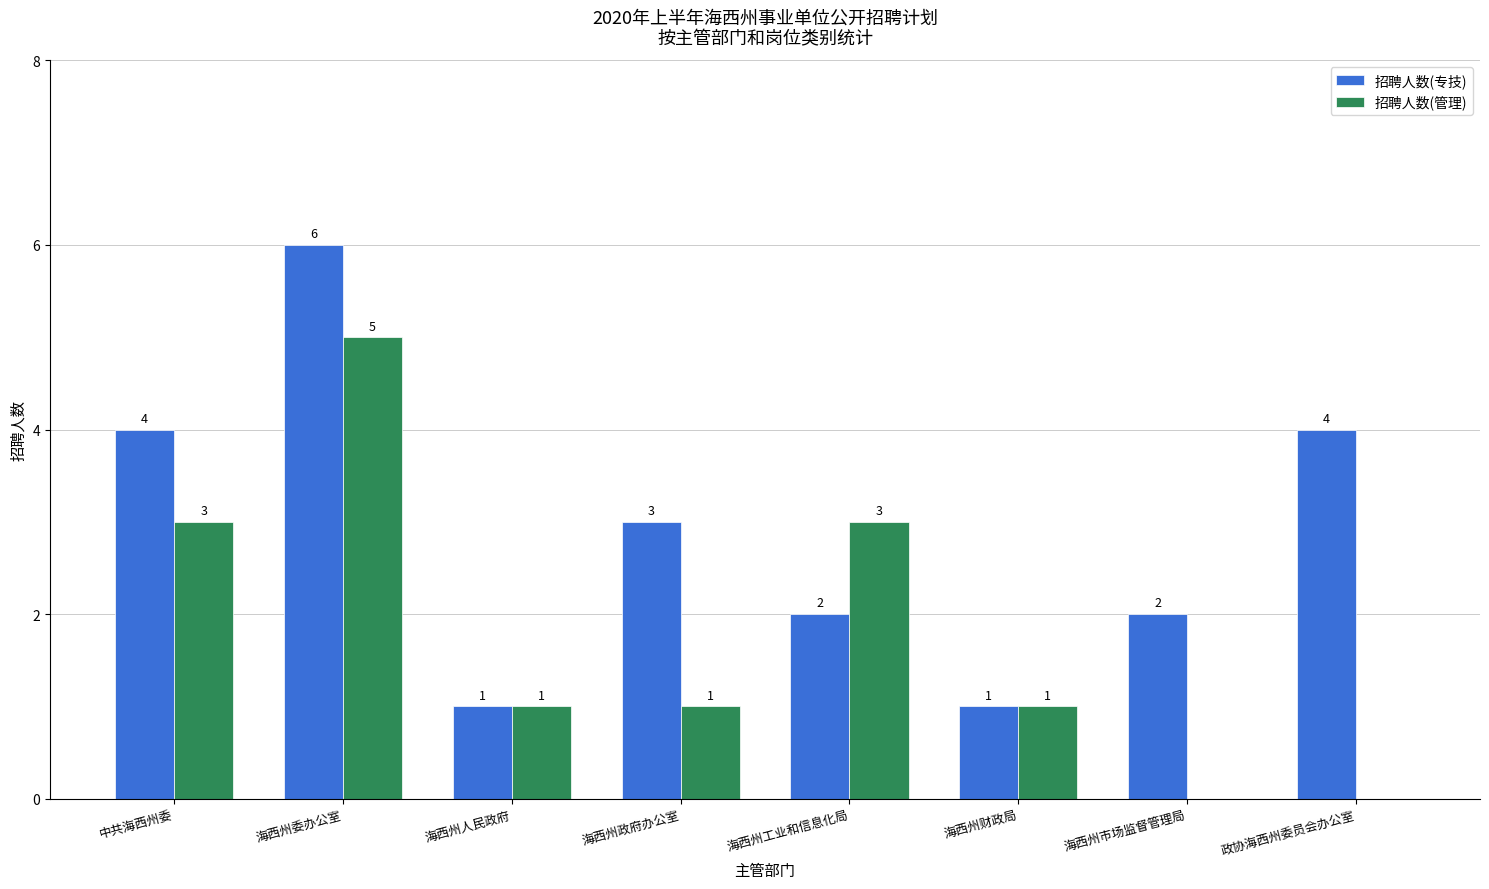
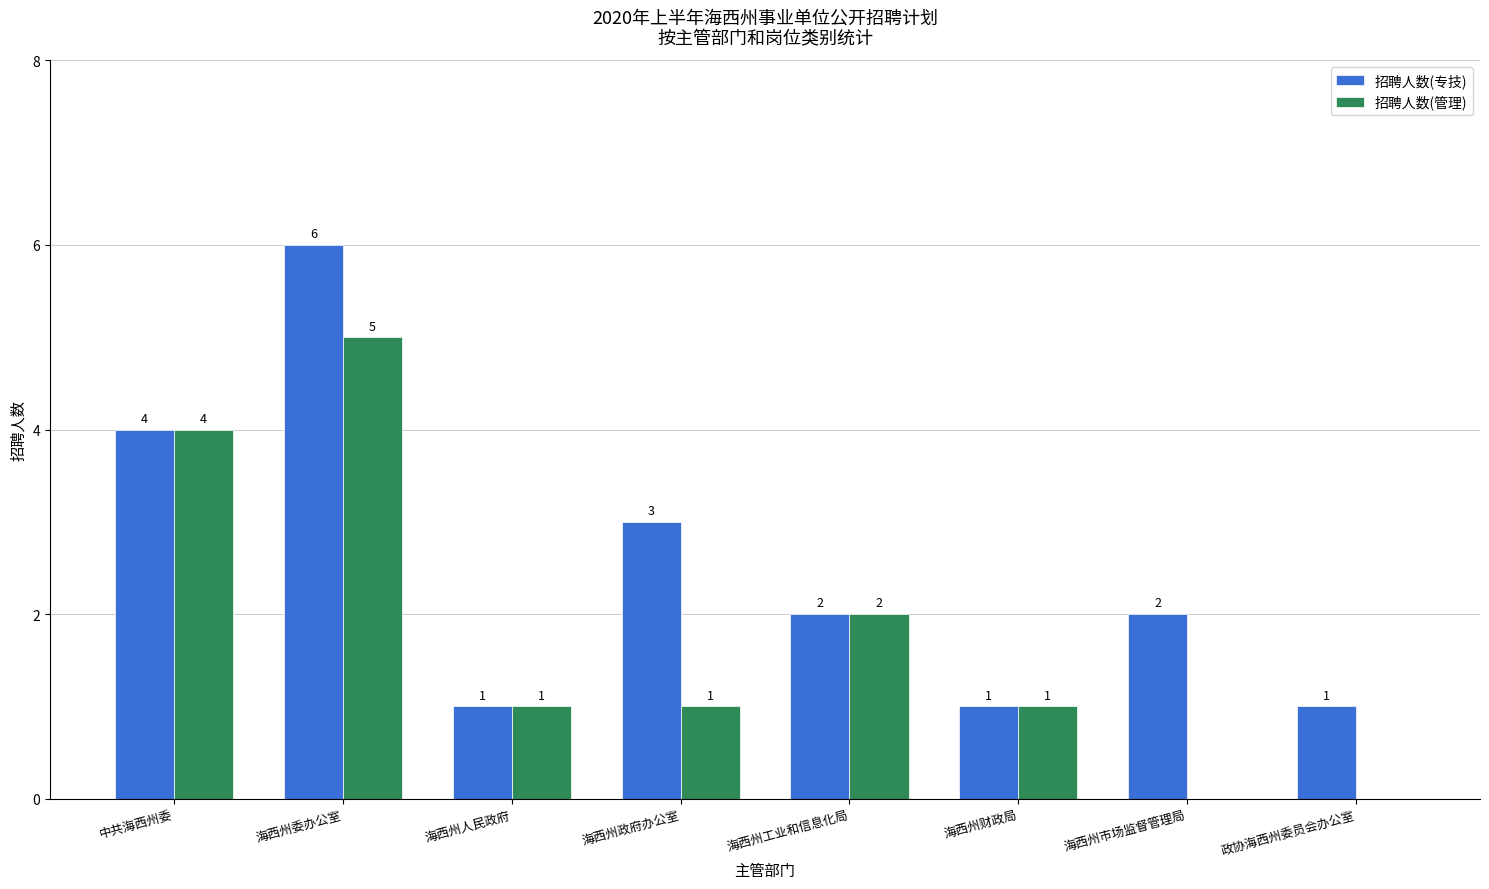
招聘人数(管理), 中共海西州委: 3 -> 4
招聘人数(管理), 海西州工业和信息化局: 3 -> 2
招聘人数(专技), 政协海西州委员会办公室: 4 -> 1
